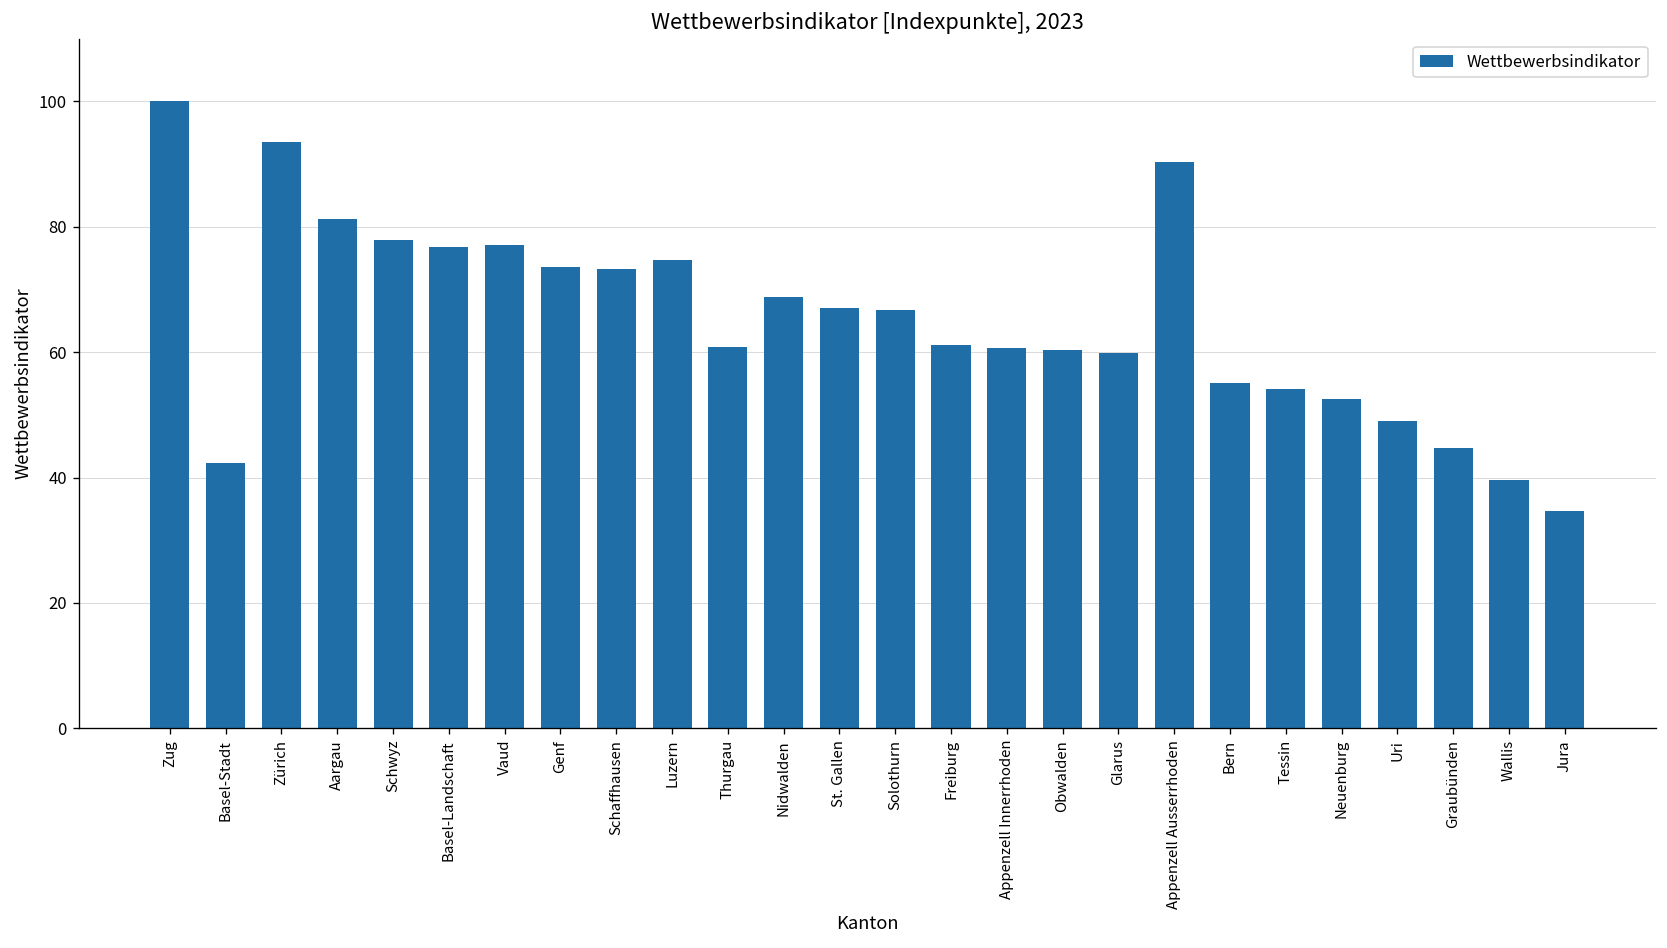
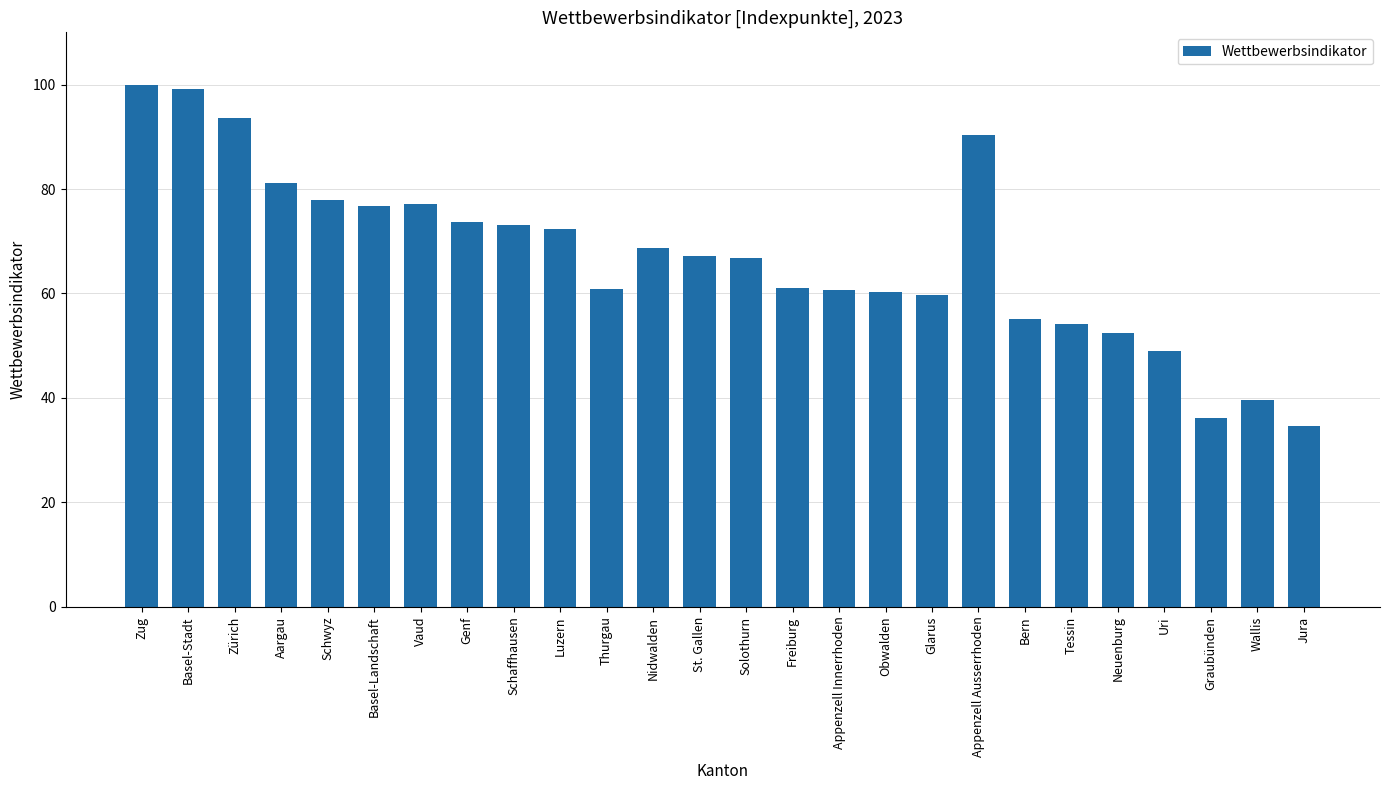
Basel-Stadt: 42 -> 99
Luzern: 75 -> 72
Graubünden: 45 -> 36
